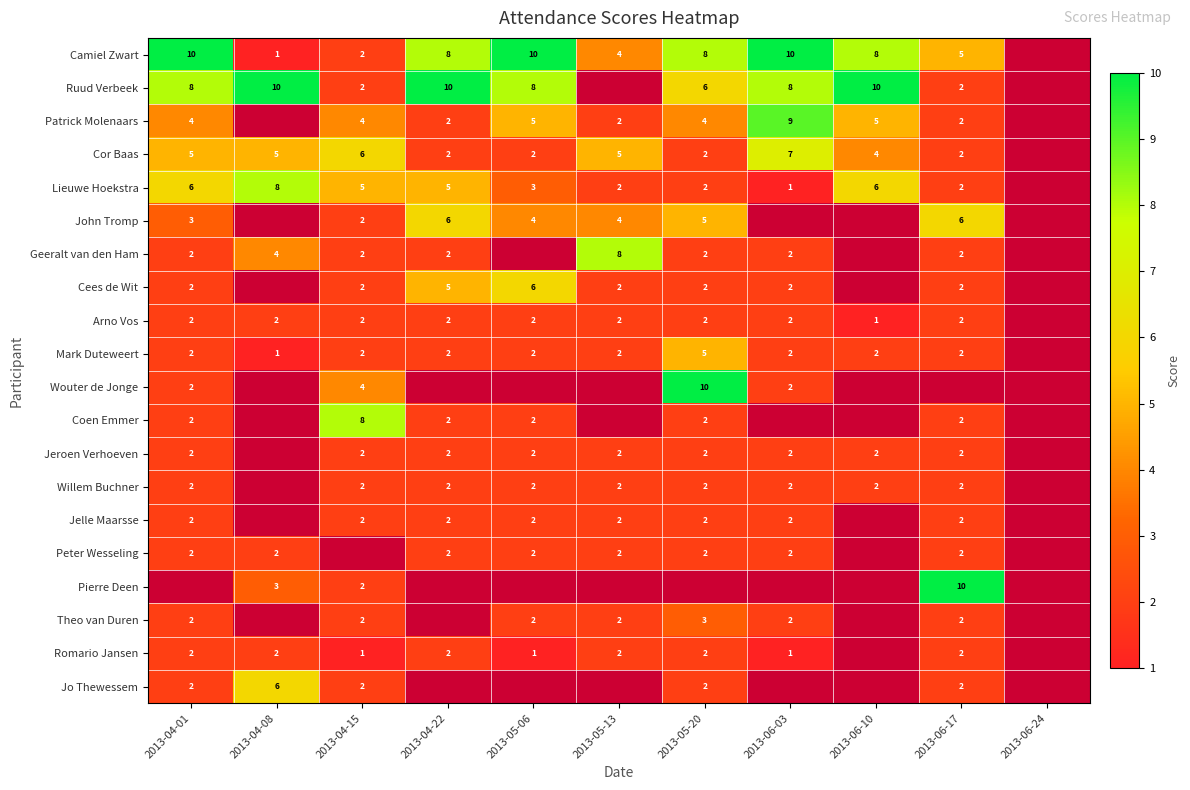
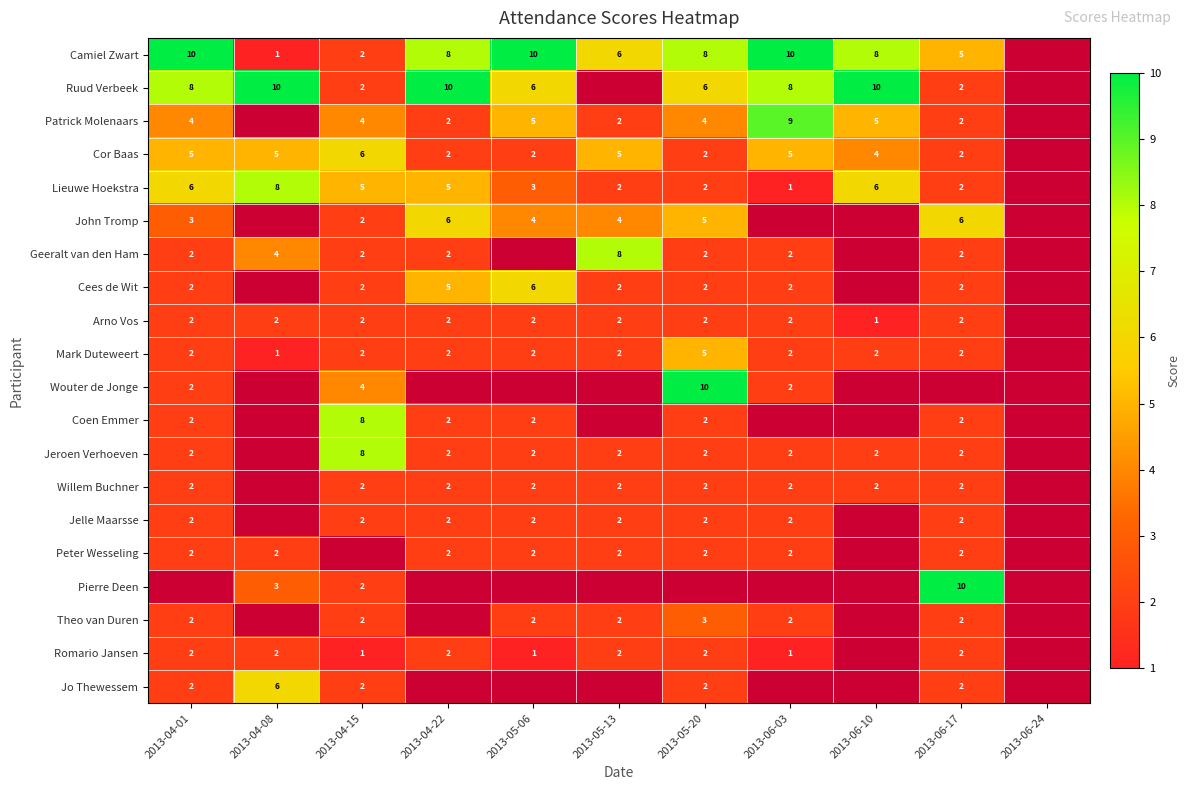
Camiel Zwart, 2013-05-13: 4 -> 6
Ruud Verbeek, 2013-05-06: 8 -> 6
Cor Baas, 2013-06-03: 7 -> 5
Jeroen Verhoeven, 2013-04-15: 2 -> 8
